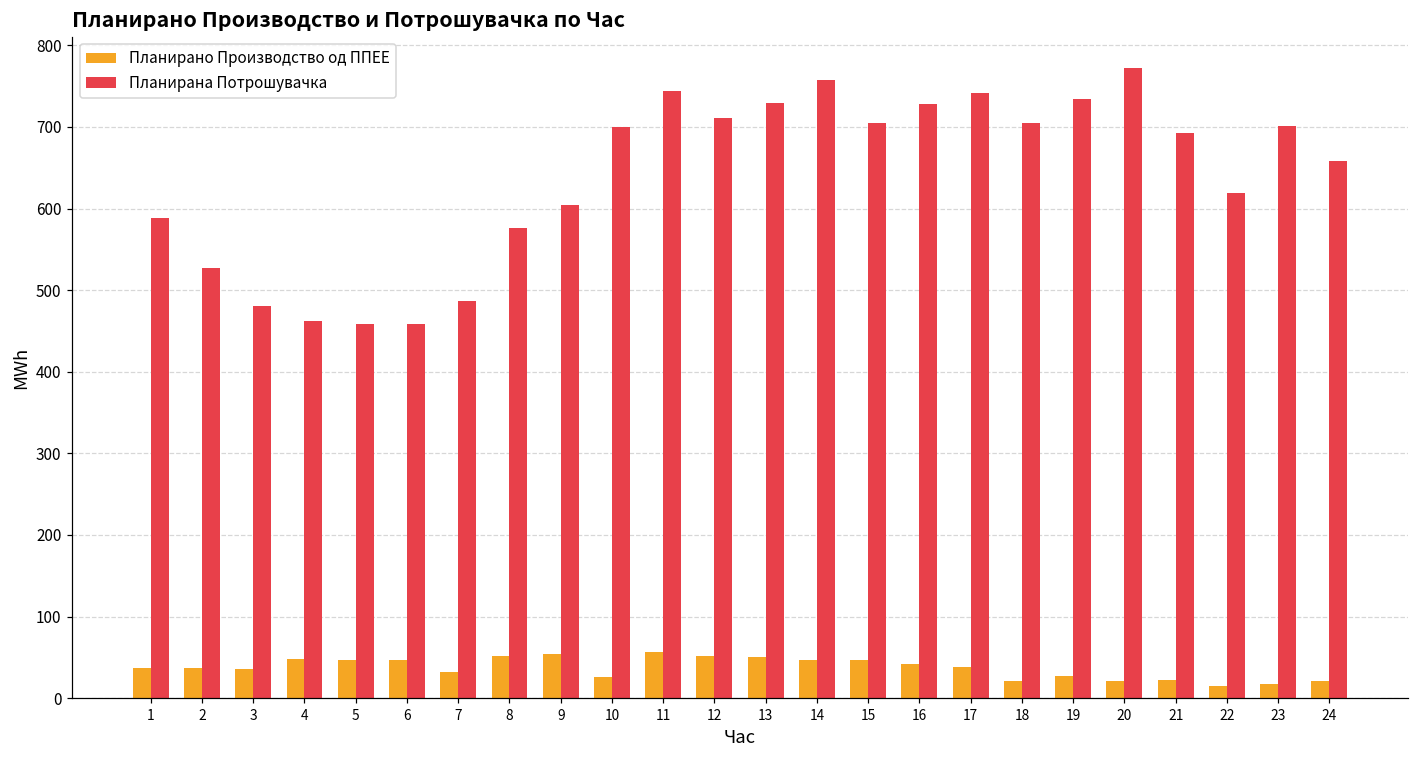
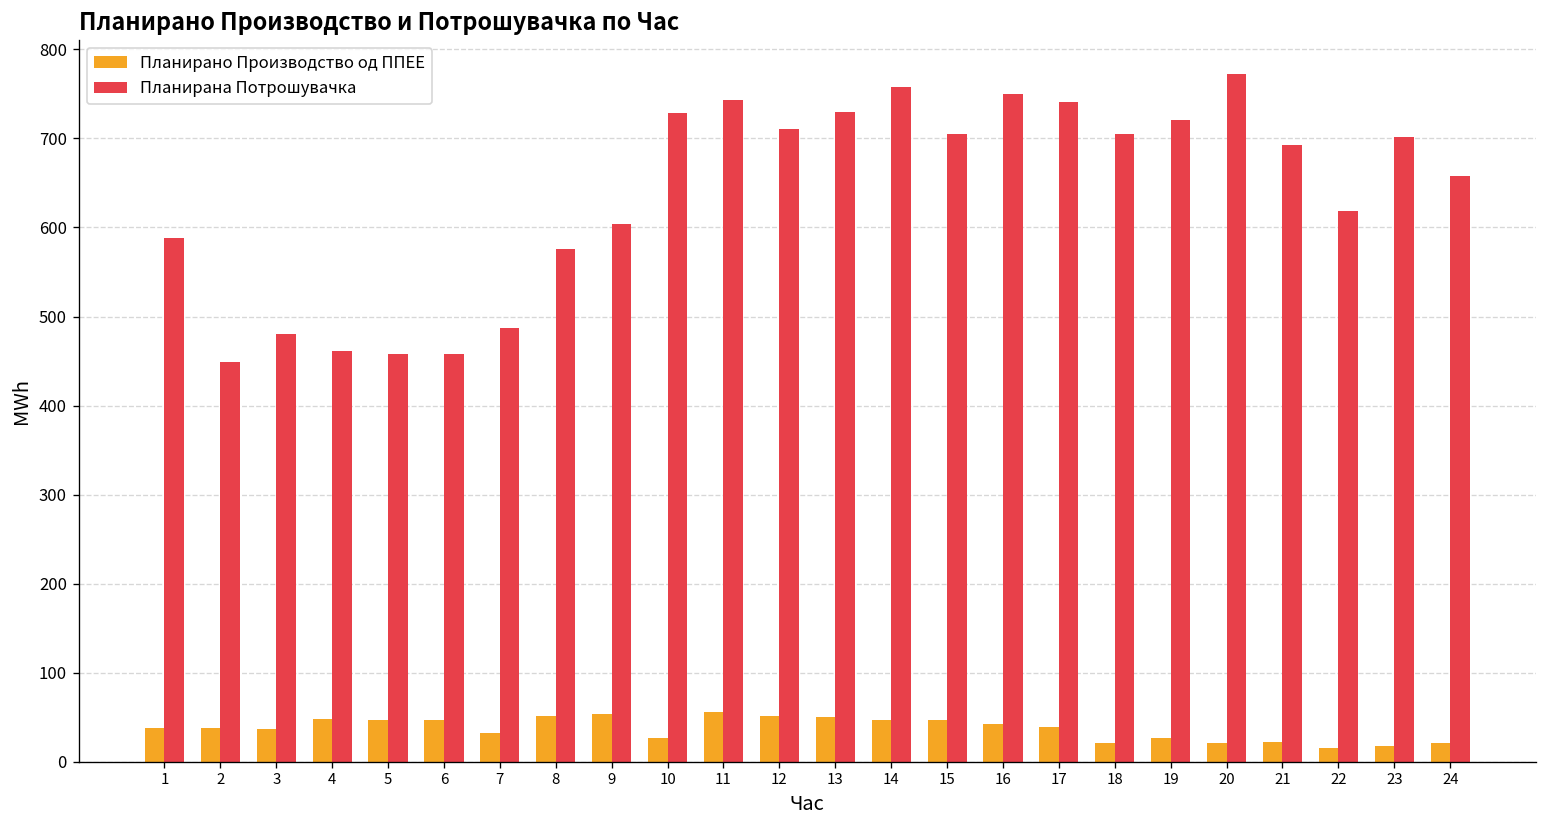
Планирана Потрошувачка, 2: 530 -> 450
Планирана Потрошувачка, 10: 700 -> 730
Планирана Потрошувачка, 16: 730 -> 750
Планирана Потрошувачка, 19: 730 -> 720
